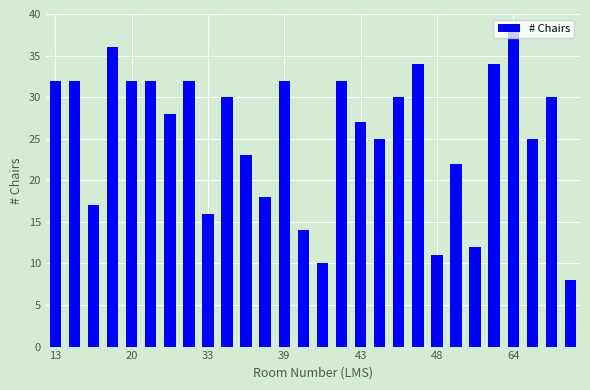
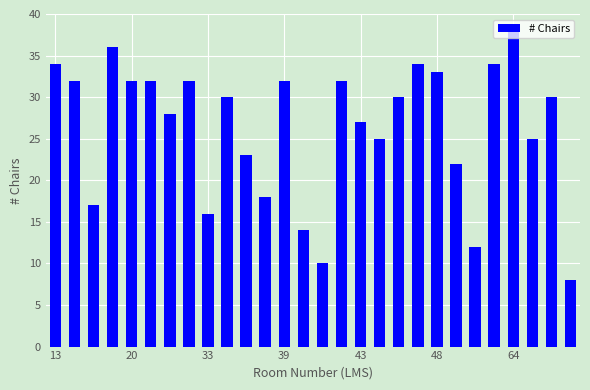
13: 32 -> 34
48: 11 -> 33
